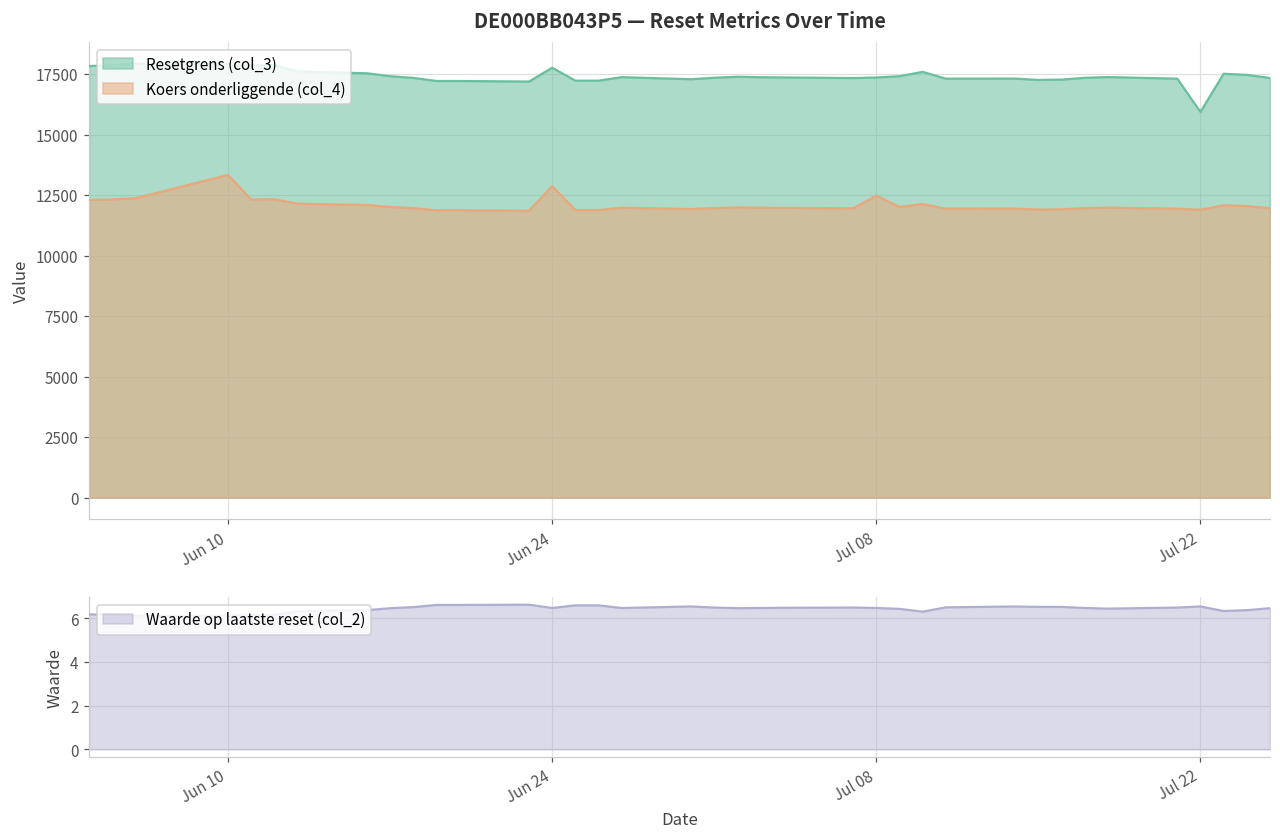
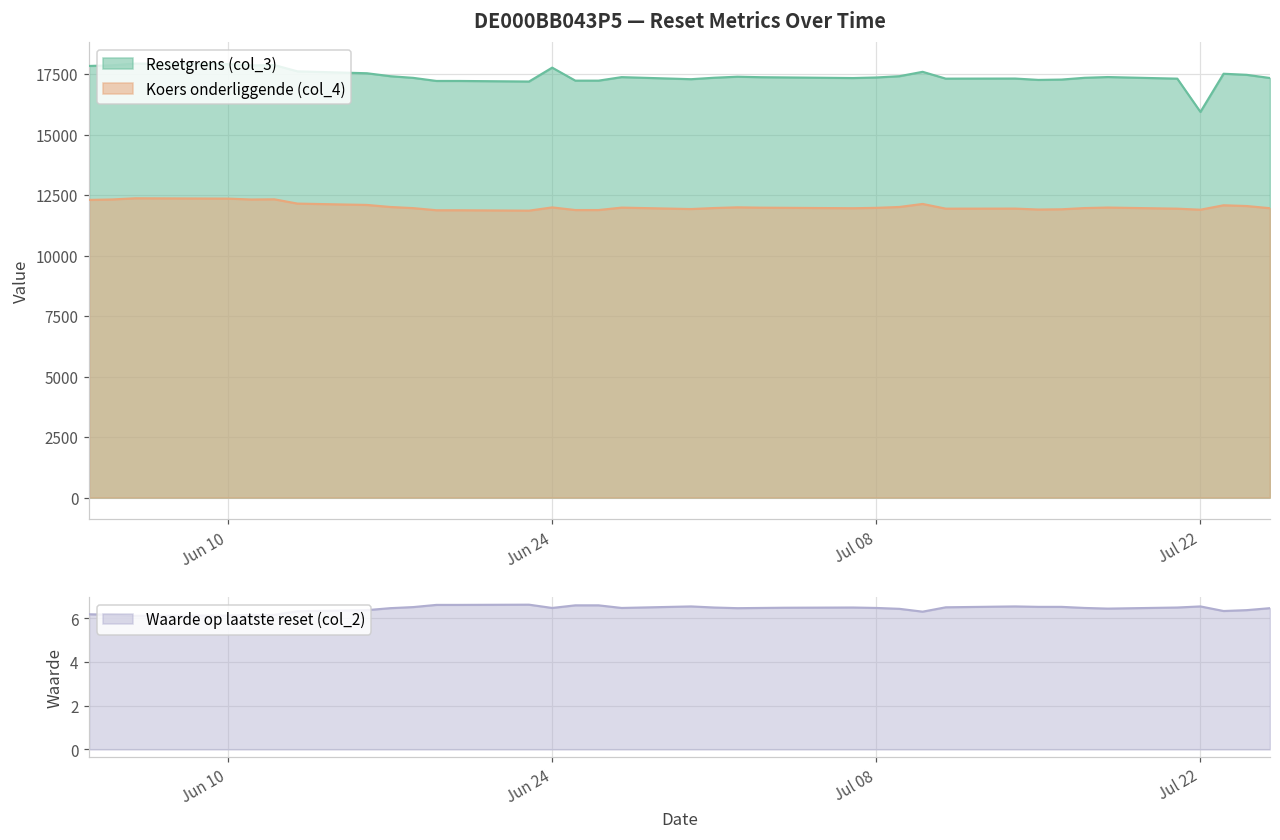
DE000BB043P5 — Reset Metrics Over Time, Koers onderliggende (col_4), Jun 10: 13300 -> 12400
DE000BB043P5 — Reset Metrics Over Time, Koers onderliggende (col_4), Jun 24: 12900 -> 12000
DE000BB043P5 — Reset Metrics Over Time, Koers onderliggende (col_4), Jul 08: 12500 -> 12000
